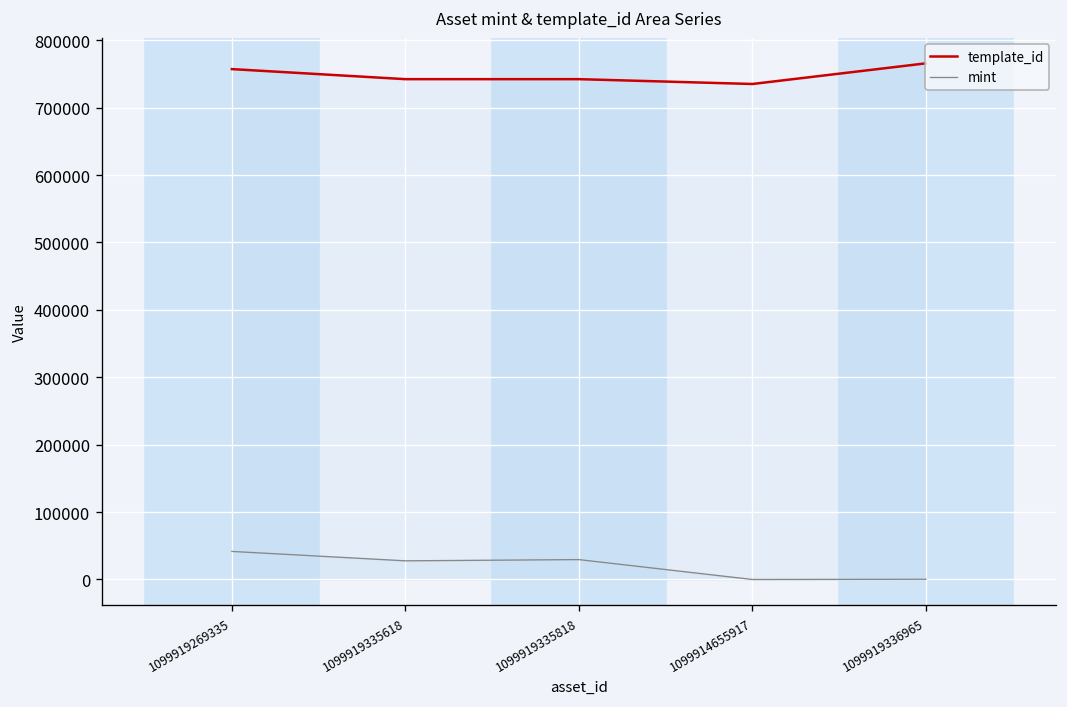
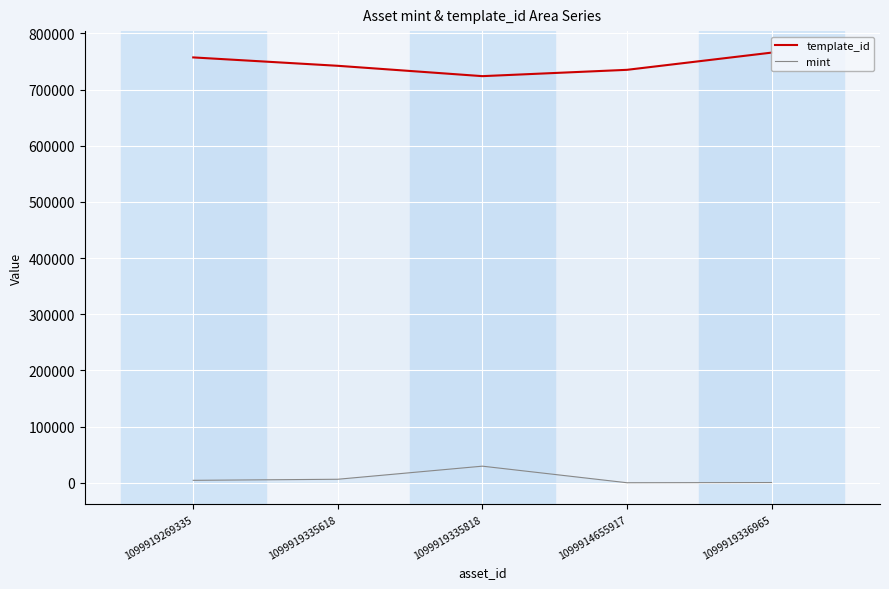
mint, 1099919269335: 40000 -> 0
mint, 1099919335618: 30000 -> 10000
template_id, 1099919335818: 740000 -> 720000
